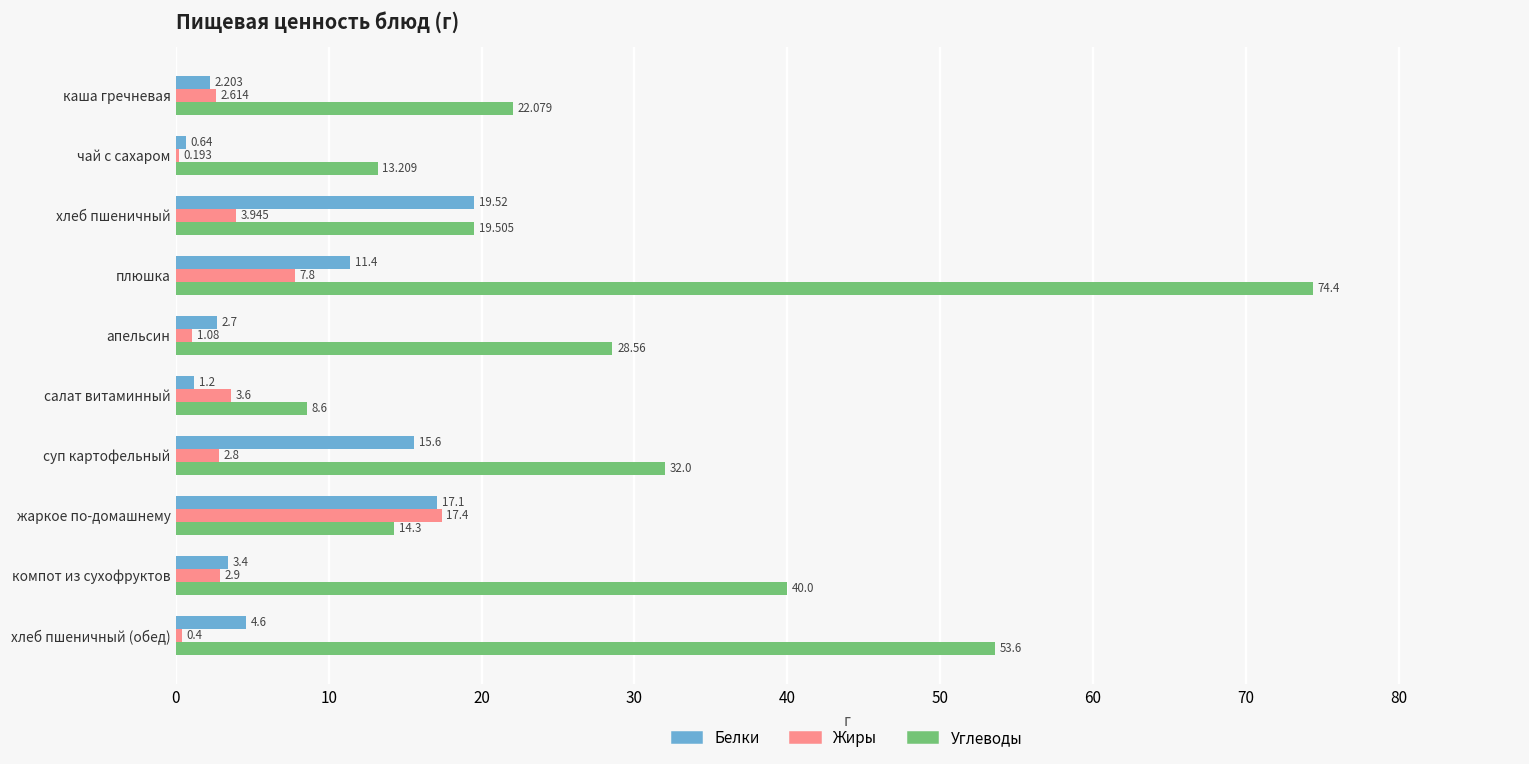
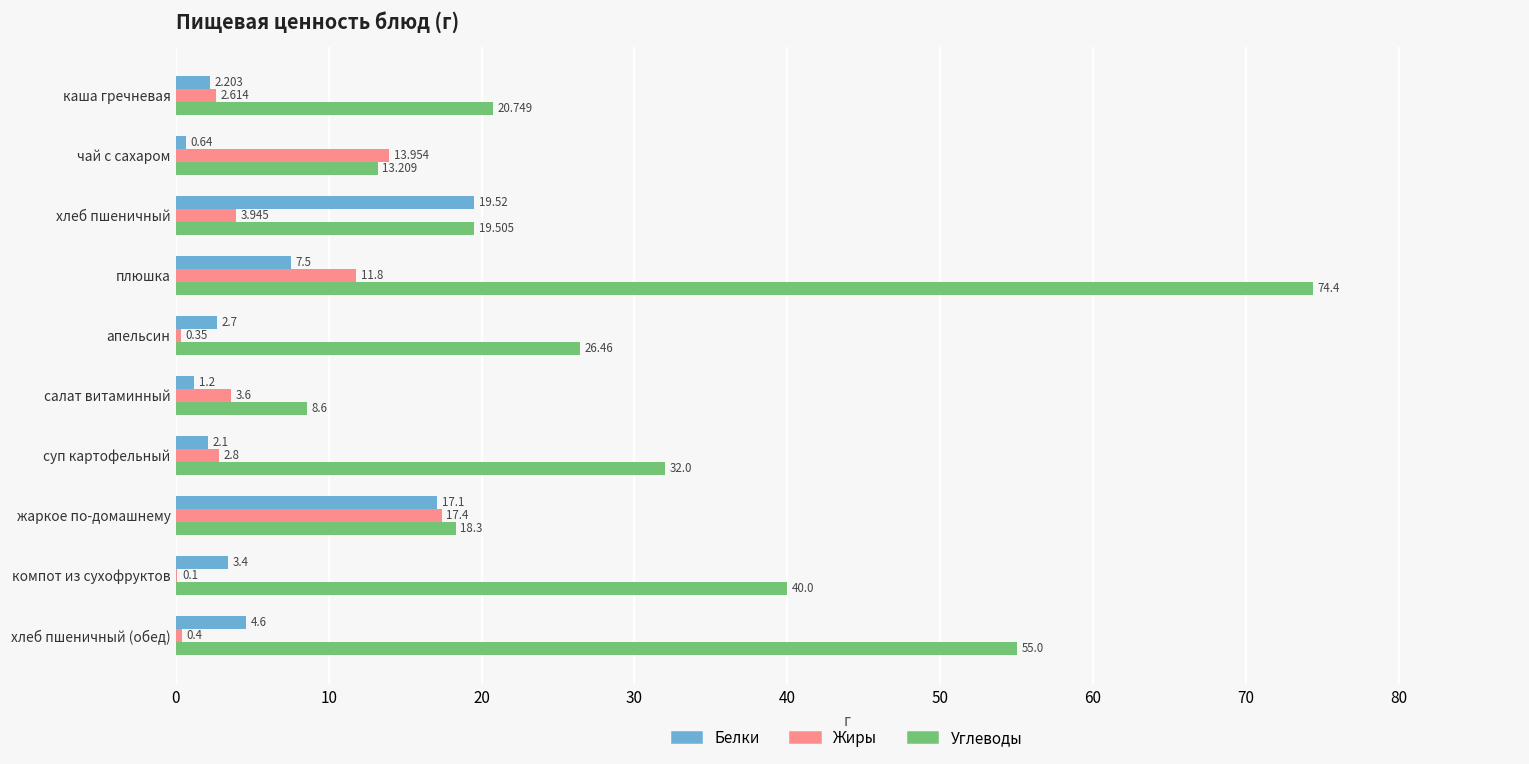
Углеводы, каша гречневая: 22.079 -> 20.749
Жиры, чай с сахаром: 0.193 -> 13.954
Белки, плюшка: 11.4 -> 7.5
Жиры, плюшка: 7.8 -> 11.8
Жиры, апельсин: 1.08 -> 0.35
Углеводы, апельсин: 28.56 -> 26.46
Белки, суп картофельный: 15.6 -> 2.1
Углеводы, жаркое по-домашнему: 14.3 -> 18.3
Жиры, компот из сухофруктов: 2.9 -> 0.1
Углеводы, хлеб пшеничный (обед): 53.6 -> 55.0
